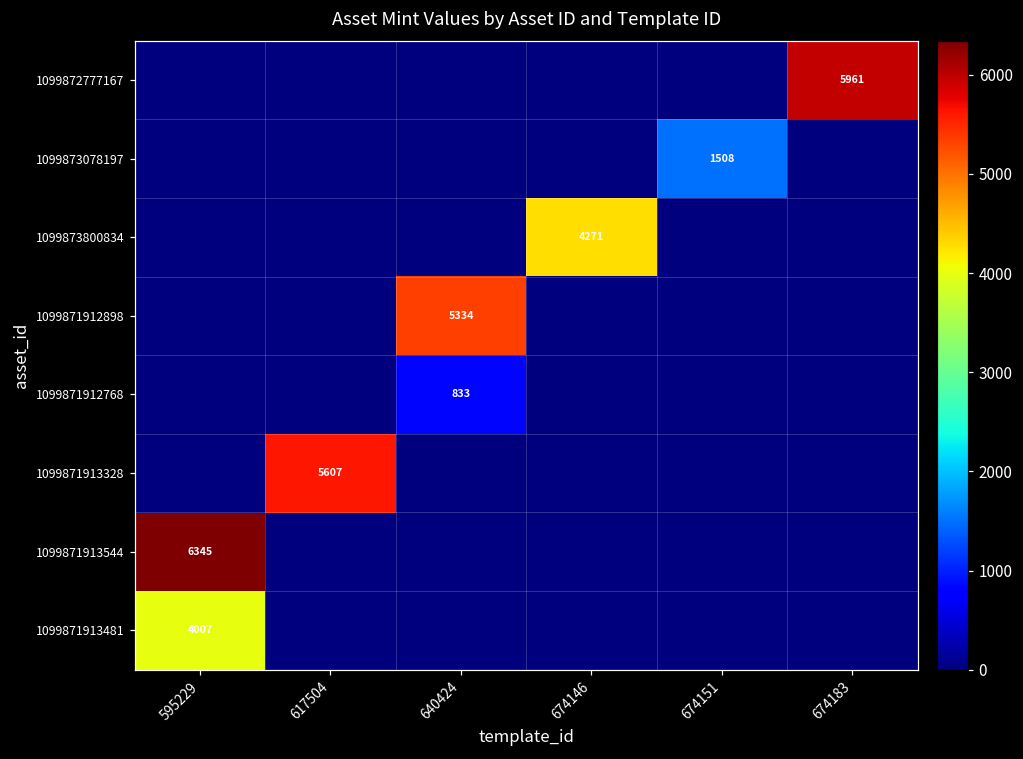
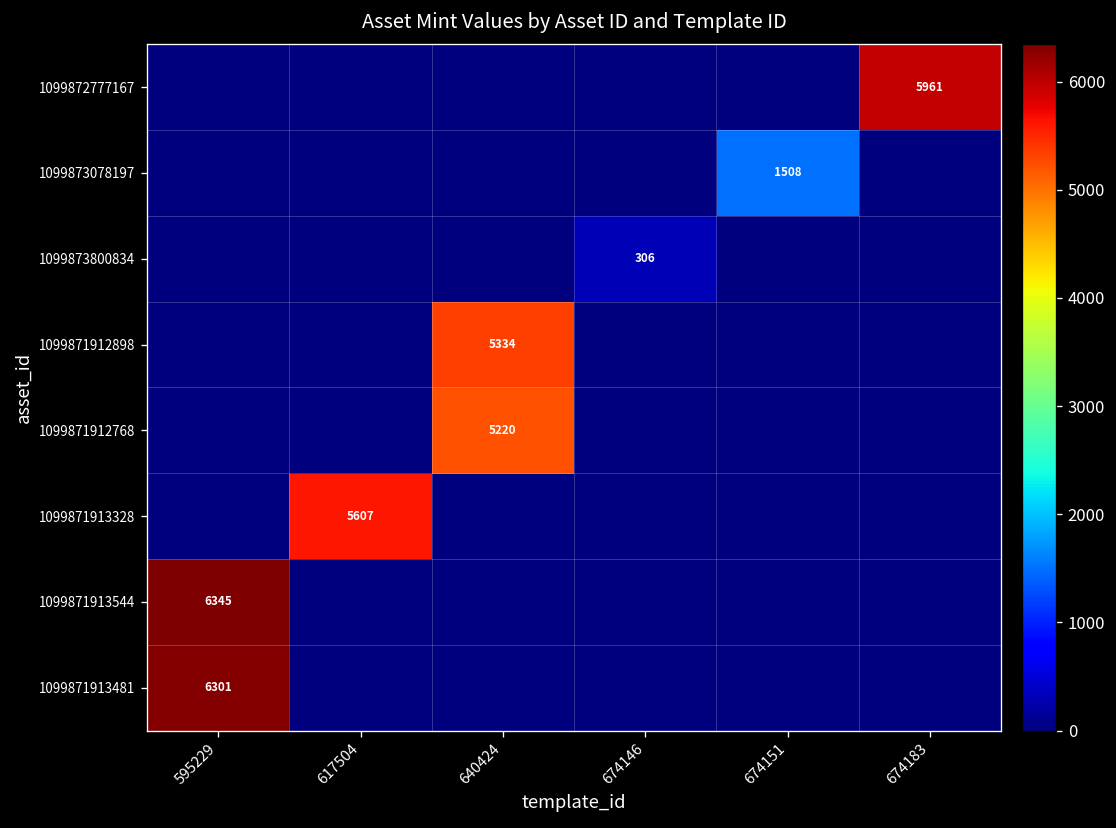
1099873800834, 674146: 4271 -> 306
1099871912768, 640424: 833 -> 5220
1099871913481, 595229: 4007 -> 6301
